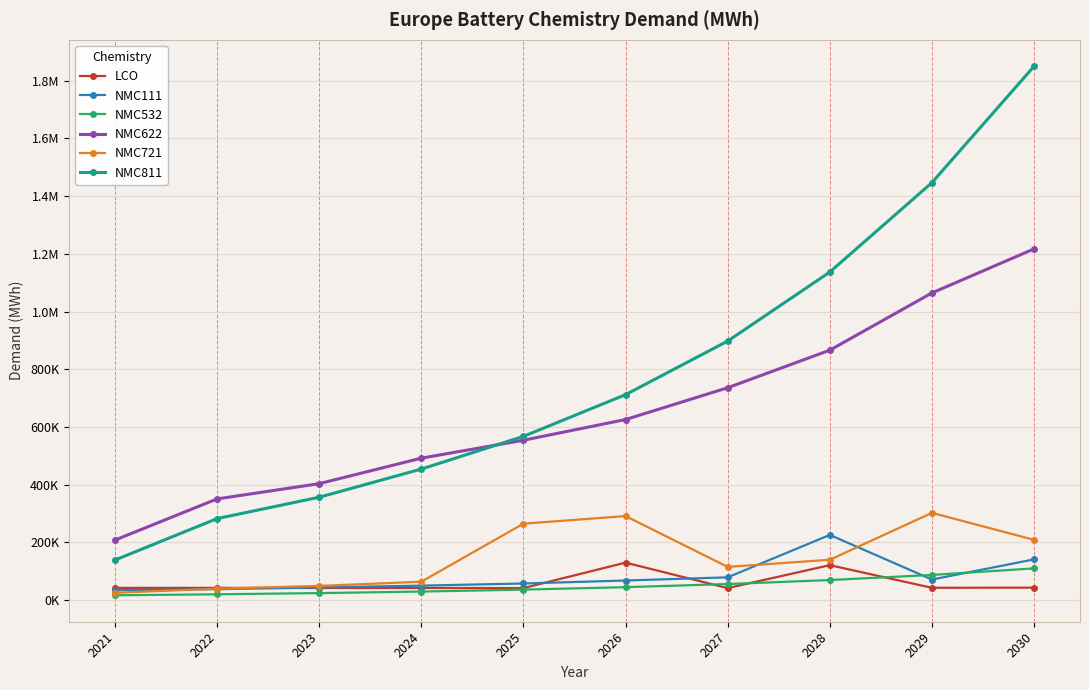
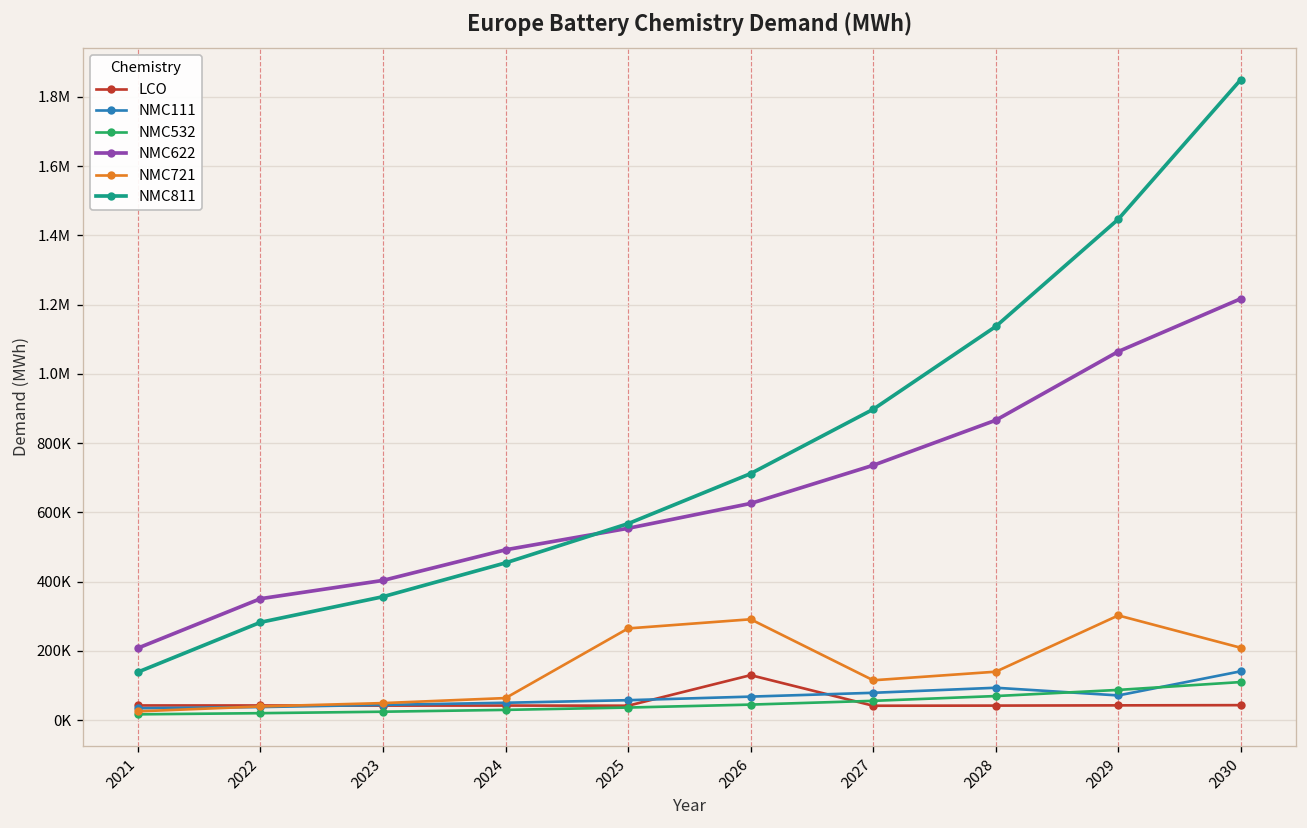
LCO, 2028: 120000 -> 40000
NMC111, 2028: 230000 -> 90000
